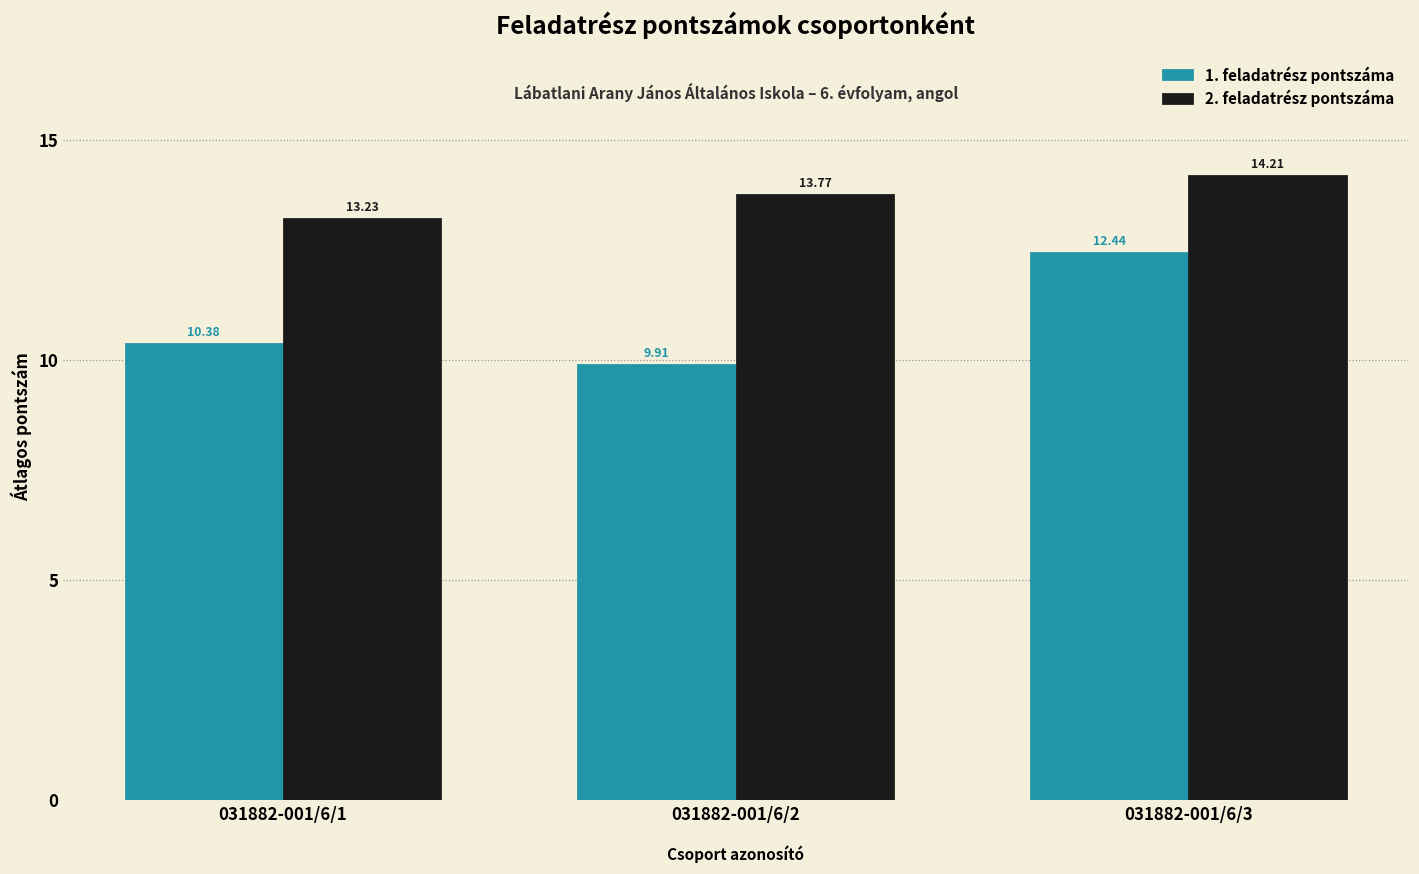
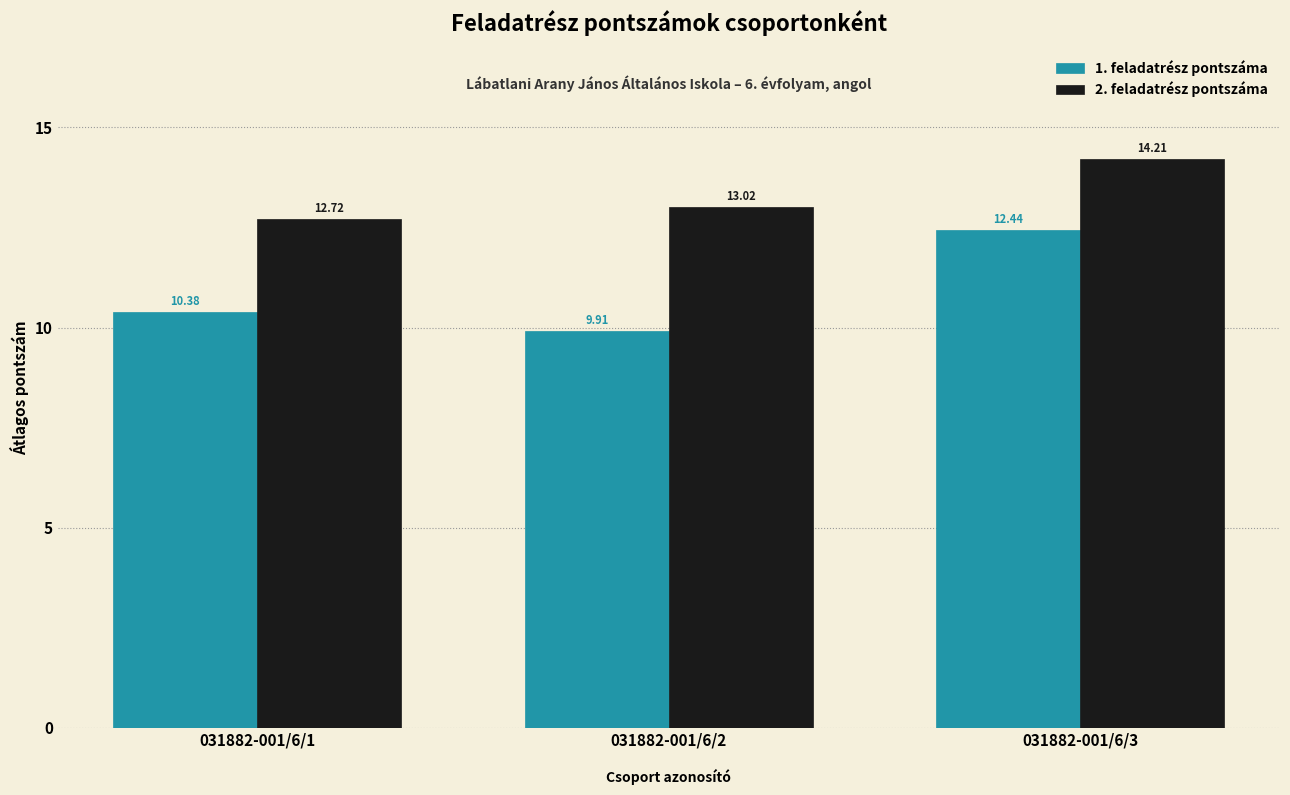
2. feladatrész pontszáma, 031882-001/6/1: 13.23 -> 12.72
2. feladatrész pontszáma, 031882-001/6/2: 13.77 -> 13.02
